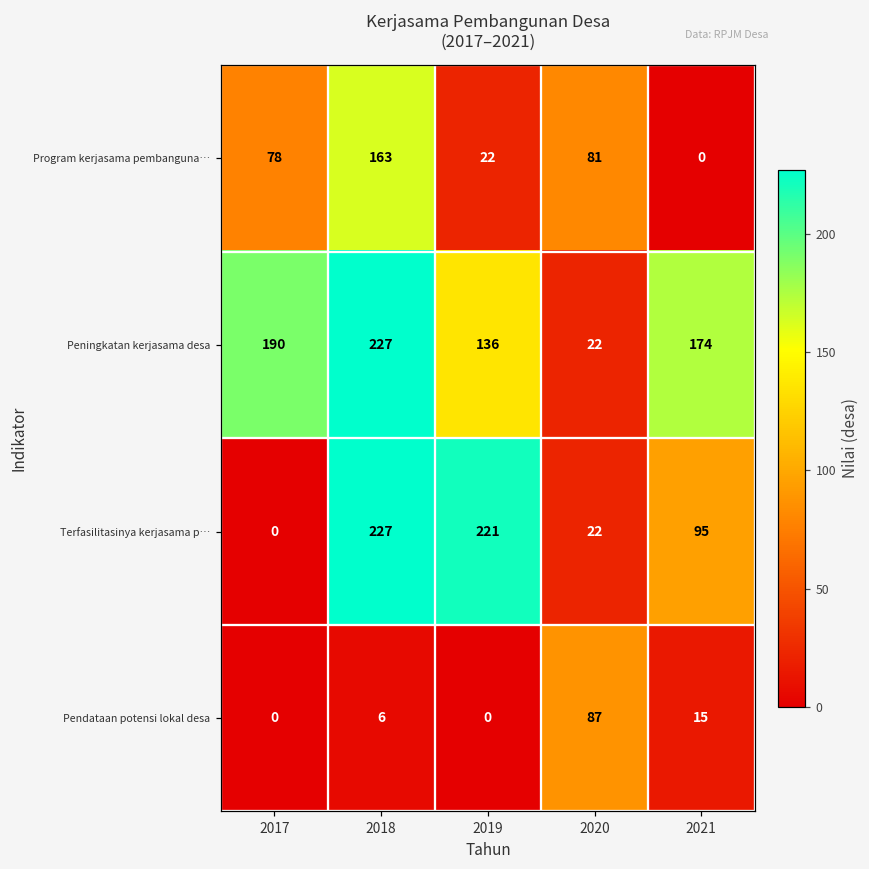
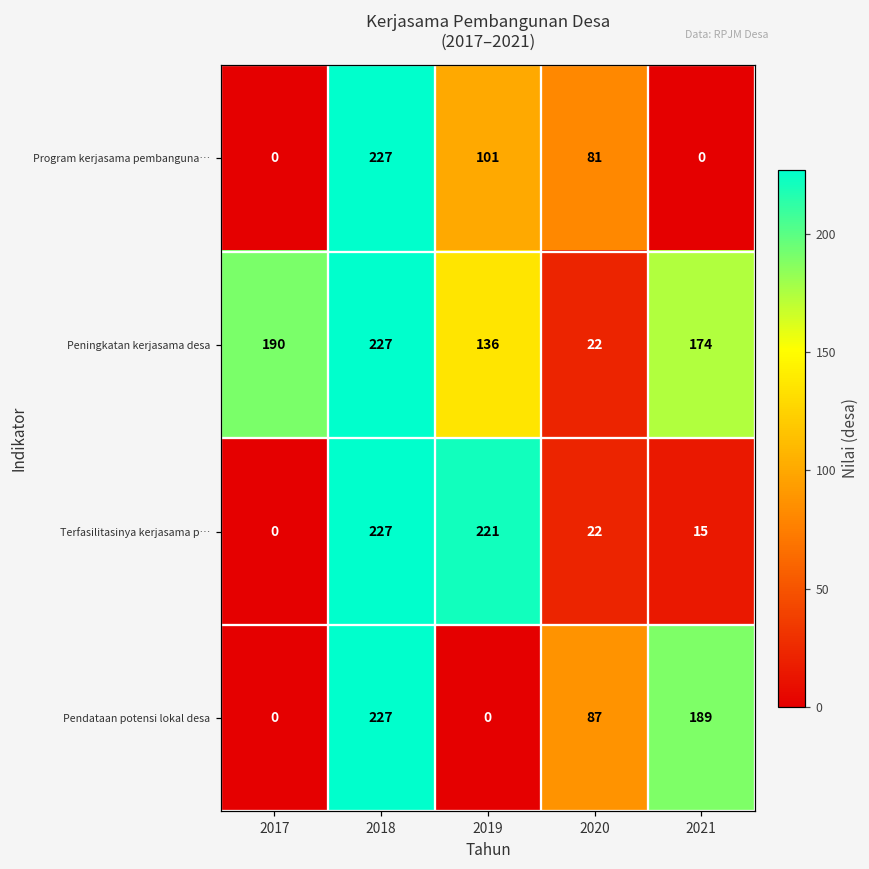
Program kerjasama pembanguna…, 2017: 78 -> 0
Program kerjasama pembanguna…, 2018: 163 -> 227
Program kerjasama pembanguna…, 2019: 22 -> 101
Terfasilitasinya kerjasama p…, 2021: 95 -> 15
Pendataan potensi lokal desa, 2018: 6 -> 227
Pendataan potensi lokal desa, 2021: 15 -> 189
